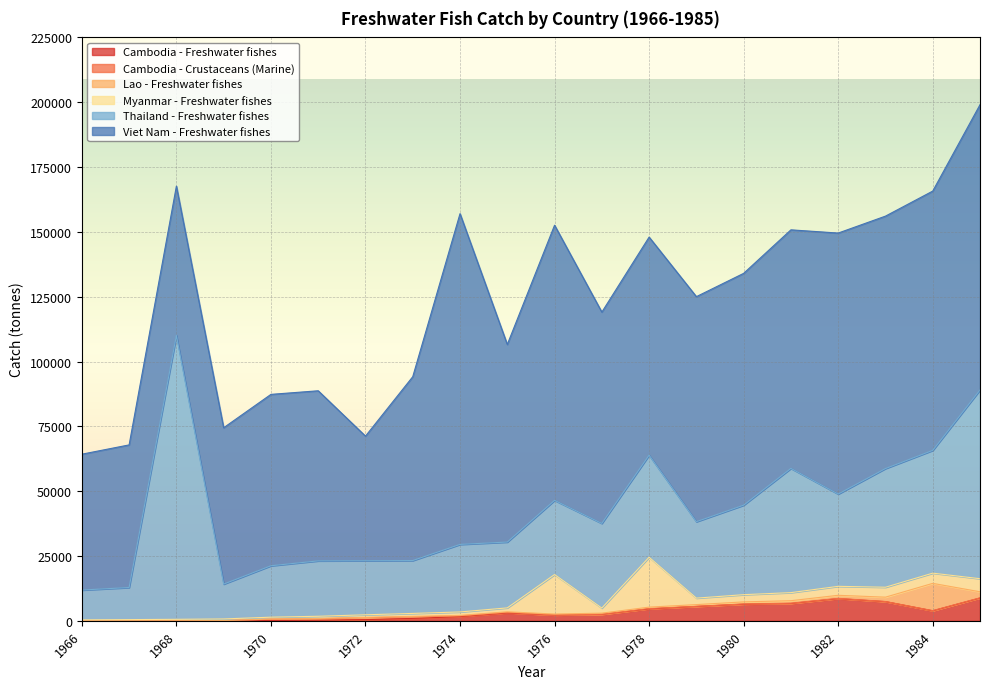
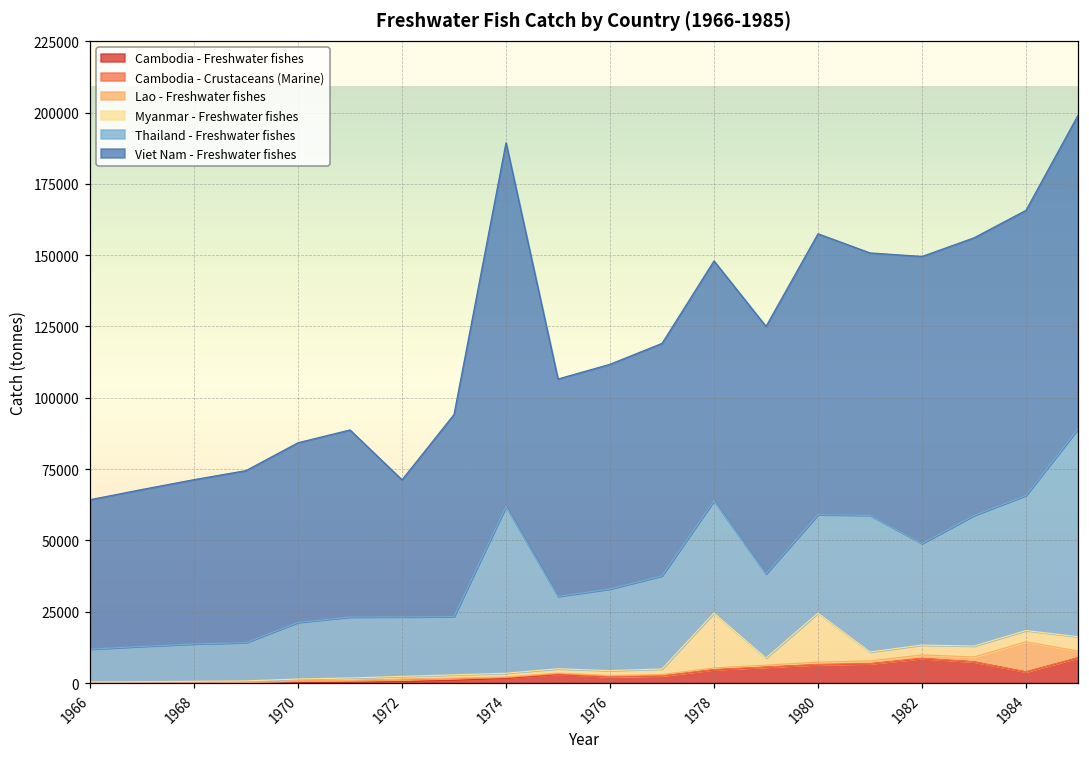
Thailand - Freshwater fishes, 1968: 109000 -> 13000
Viet Nam - Freshwater fishes, 1970: 66000 -> 63000
Thailand - Freshwater fishes, 1974: 26000 -> 58000
Myanmar - Freshwater fishes, 1976: 15000 -> 2000
Viet Nam - Freshwater fishes, 1976: 106000 -> 79000
Myanmar - Freshwater fishes, 1980: 3000 -> 17000
Viet Nam - Freshwater fishes, 1980: 89000 -> 98000
